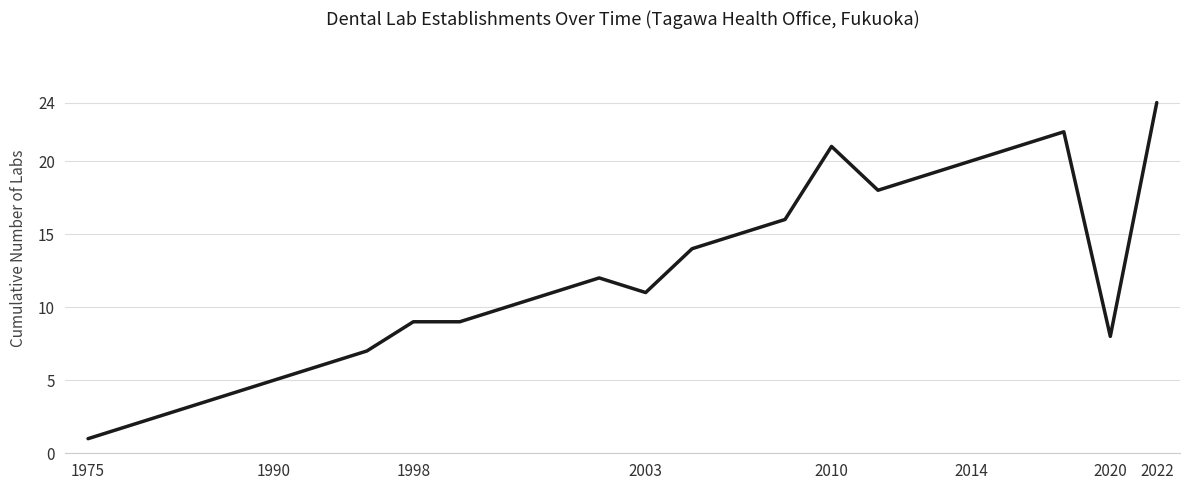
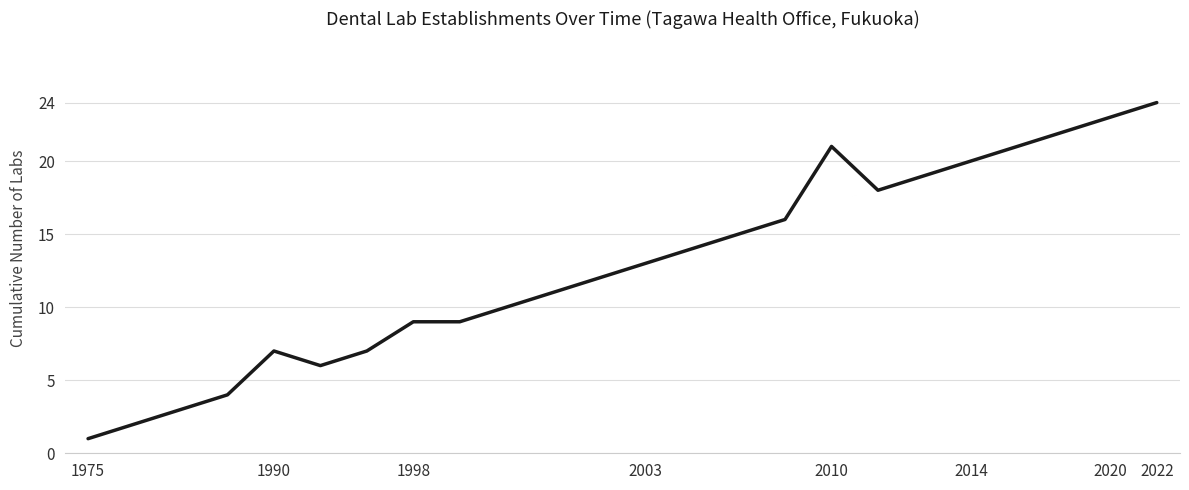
1990: 5 -> 7
2003: 11 -> 13
2020: 8 -> 23
